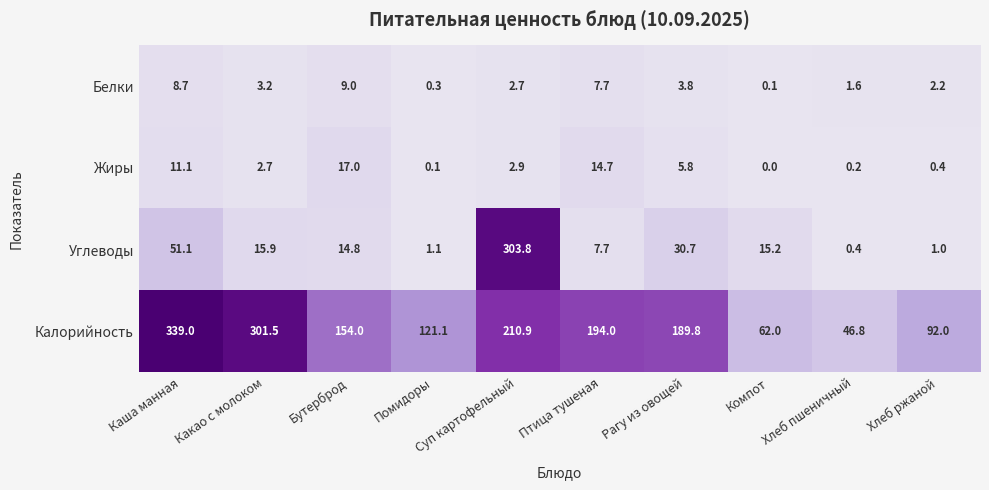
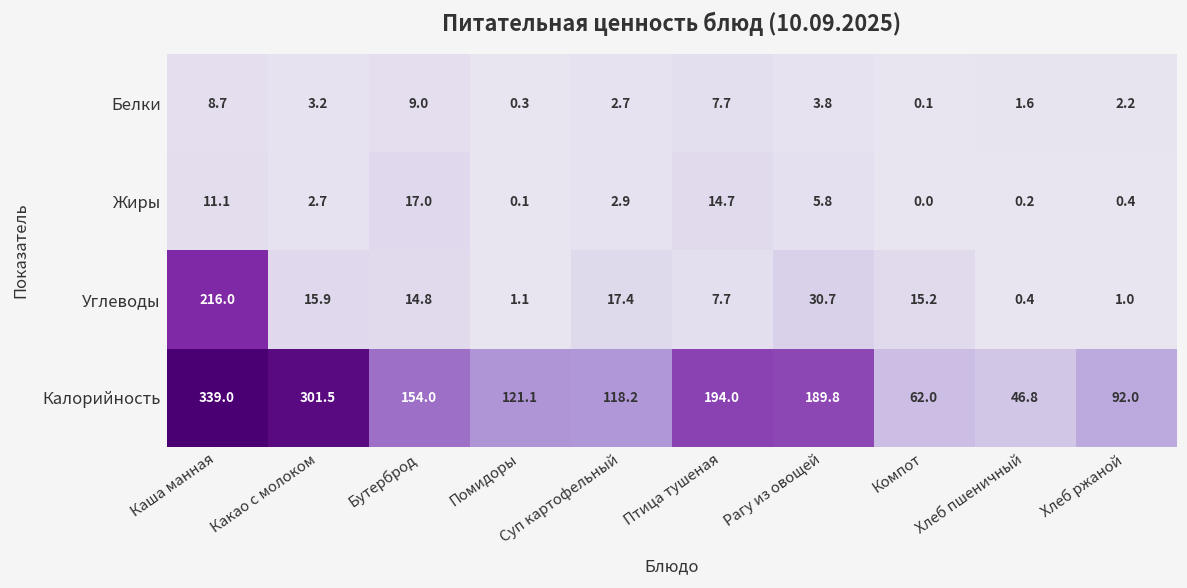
Углеводы, Каша манная: 51.1 -> 216.0
Углеводы, Суп картофельный: 303.8 -> 17.4
Калорийность, Суп картофельный: 210.9 -> 118.2
